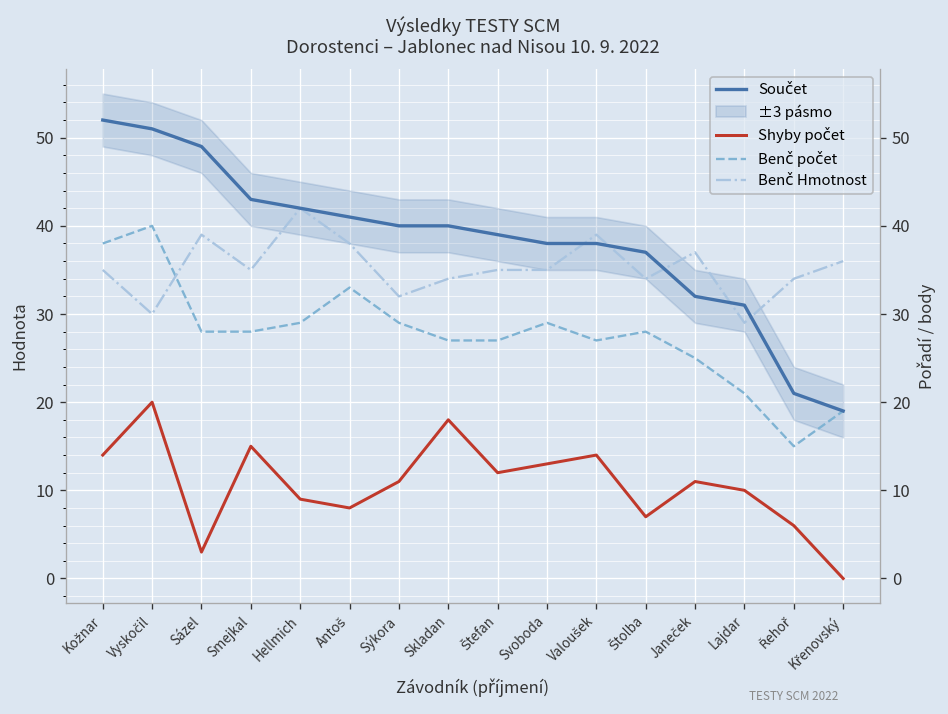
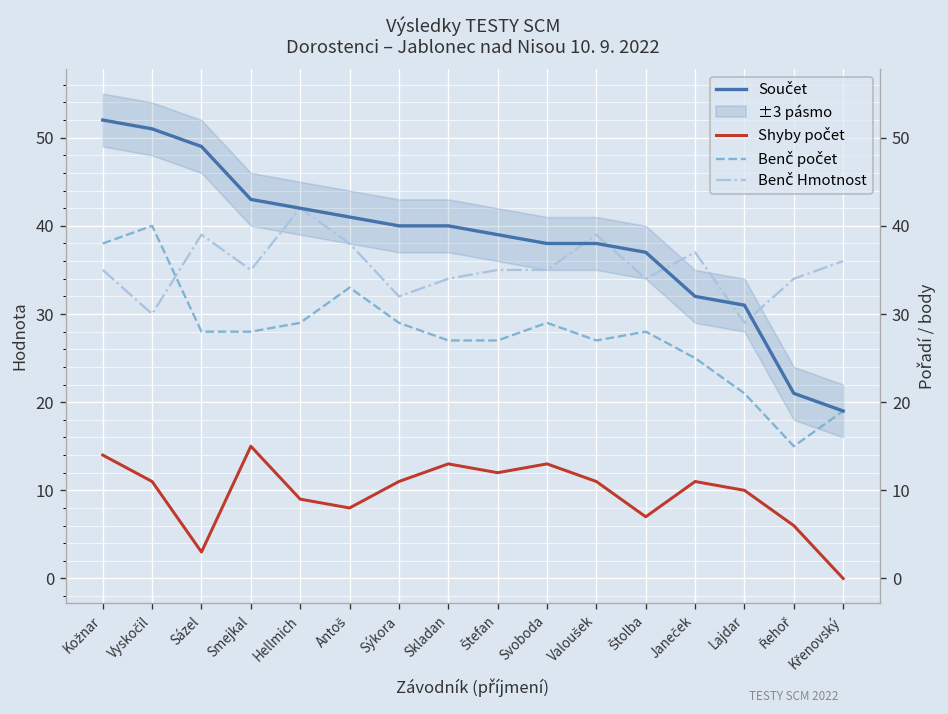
Shyby počet, Vyskočil: 20 -> 11
Shyby počet, Skladan: 18 -> 13
Shyby počet, Valoušek: 14 -> 11
